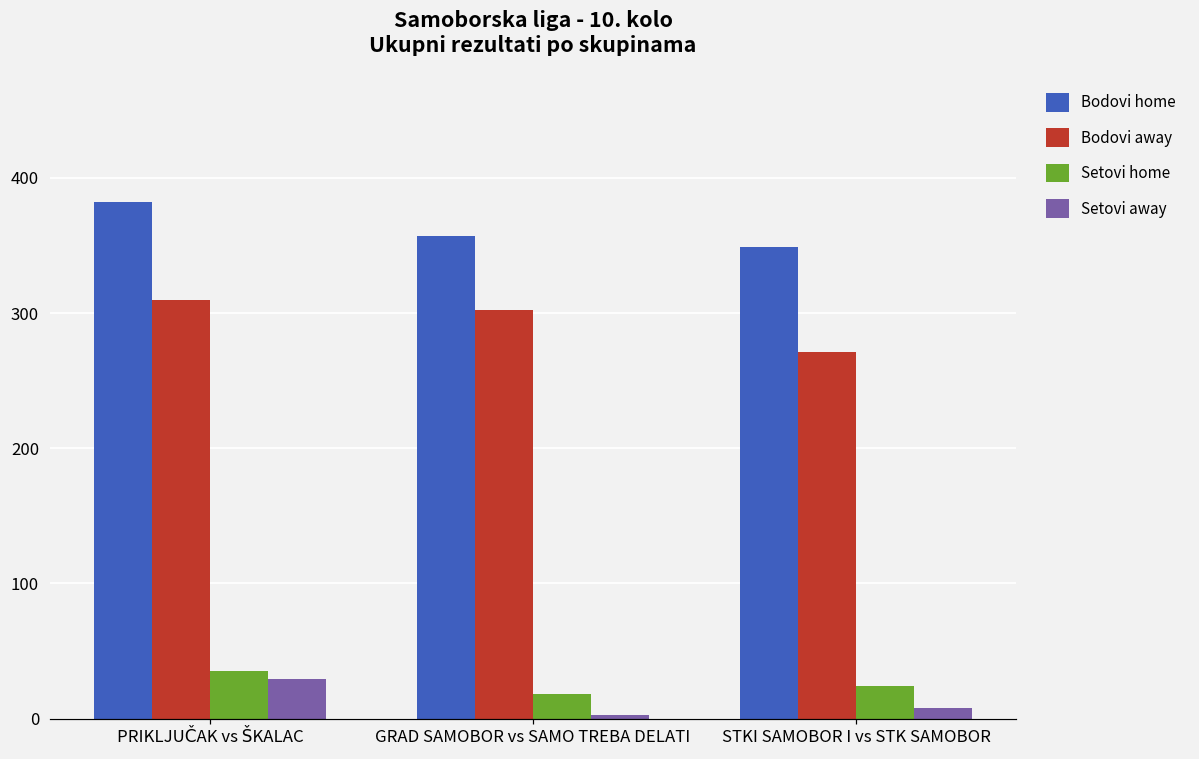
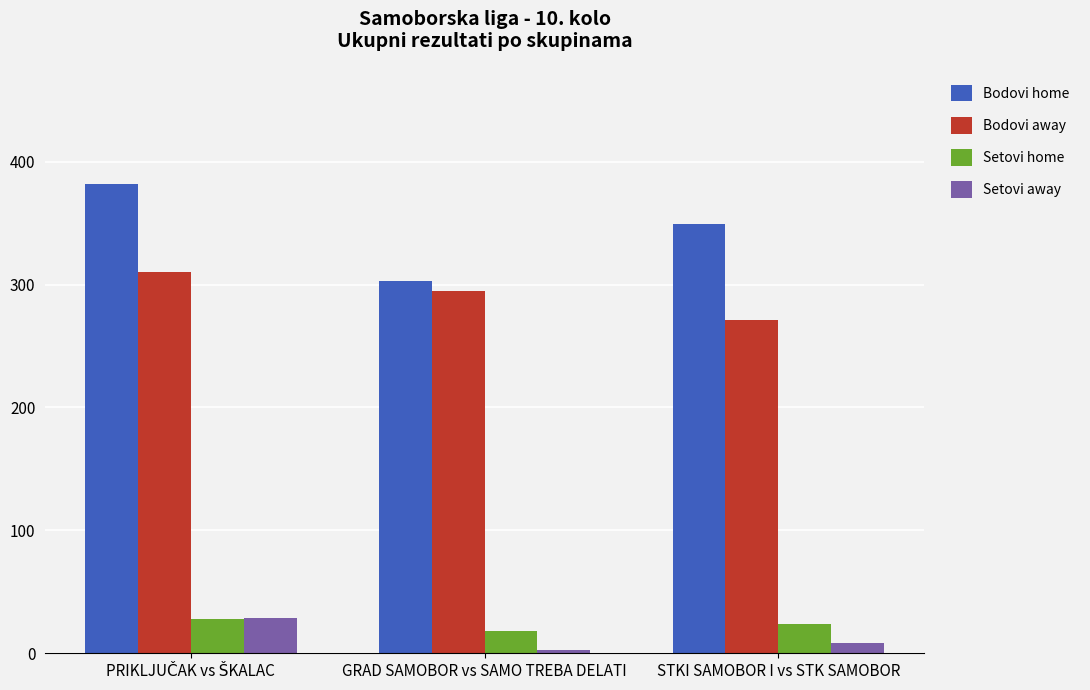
Setovi home, PRIKLJUČAK vs ŠKALAC: 35 -> 28
Bodovi home, GRAD SAMOBOR vs SAMO TREBA DELATI: 357 -> 303
Bodovi away, GRAD SAMOBOR vs SAMO TREBA DELATI: 302 -> 295
